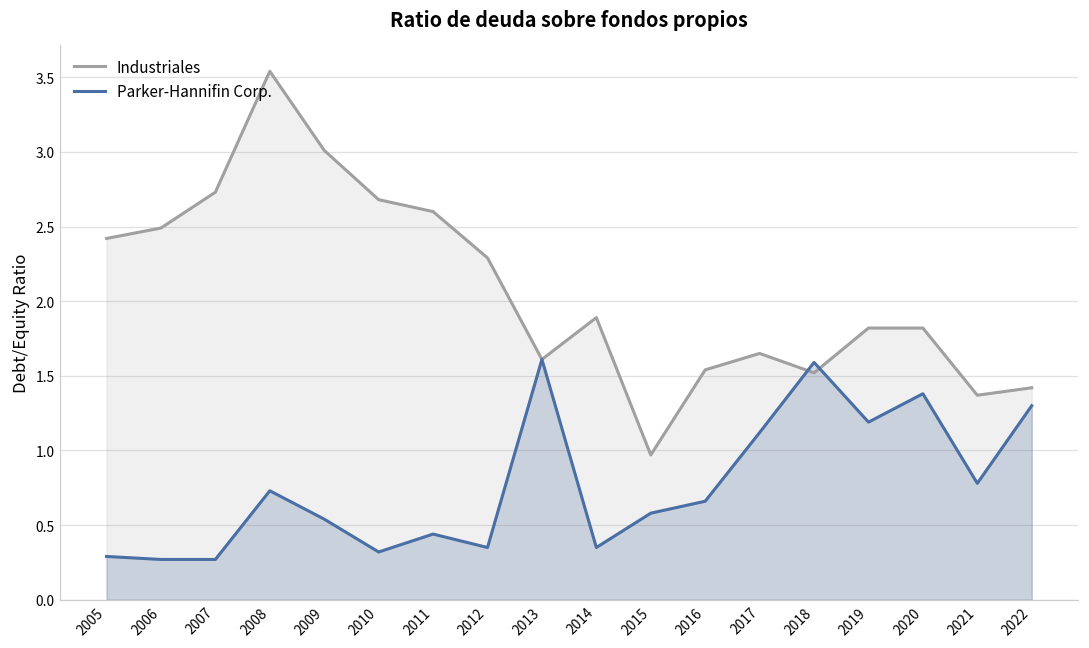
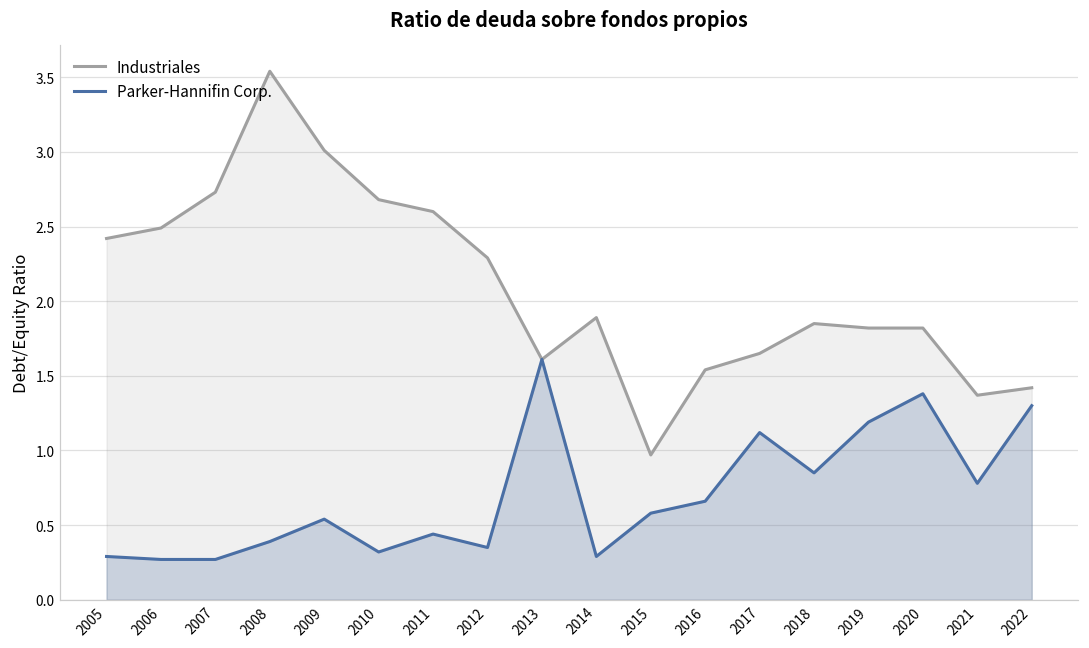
Parker-Hannifin Corp., 2008: 0.73 -> 0.39
Parker-Hannifin Corp., 2014: 0.35 -> 0.29
Industriales, 2018: 1.52 -> 1.85
Parker-Hannifin Corp., 2018: 1.59 -> 0.85
